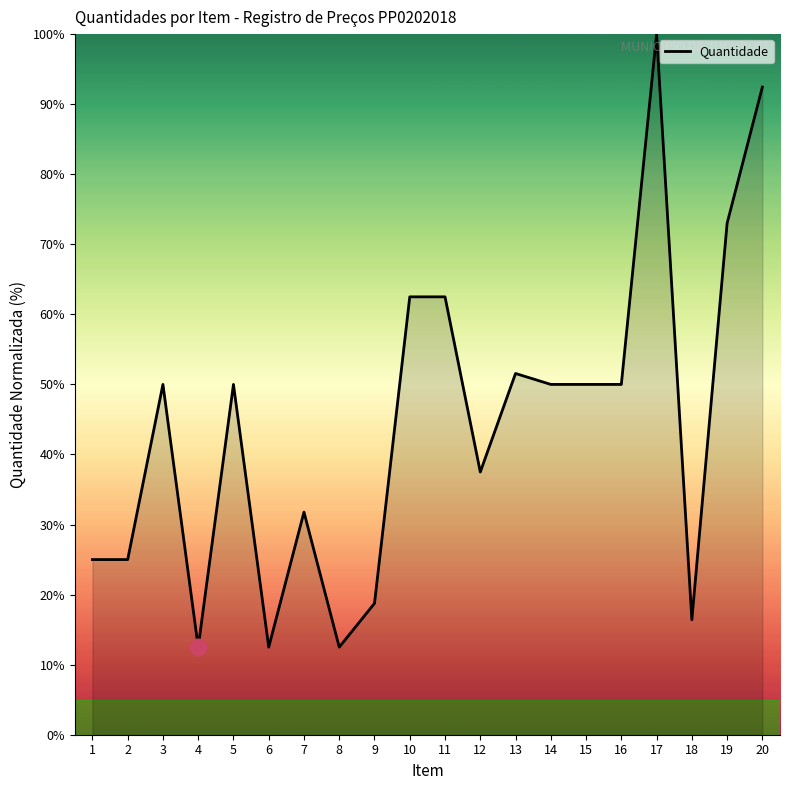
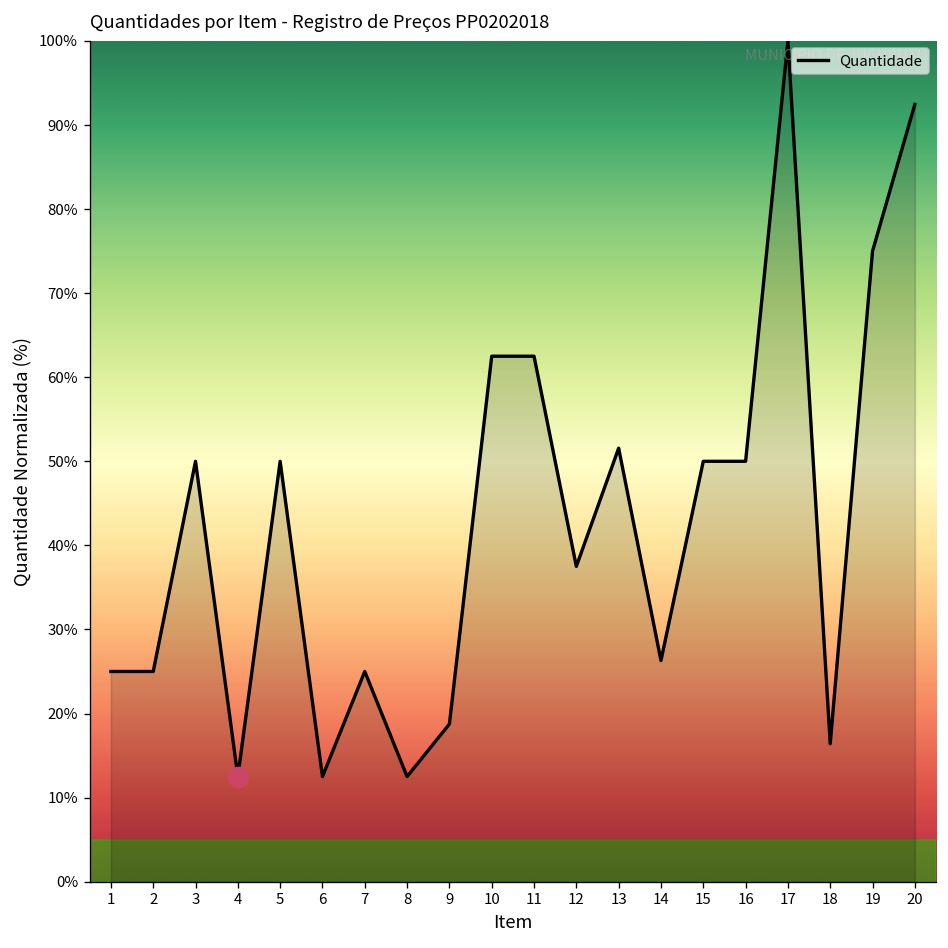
Quantidade, 7: 32% -> 25%
Quantidade, 14: 50% -> 26%
Quantidade, 19: 73% -> 75%
